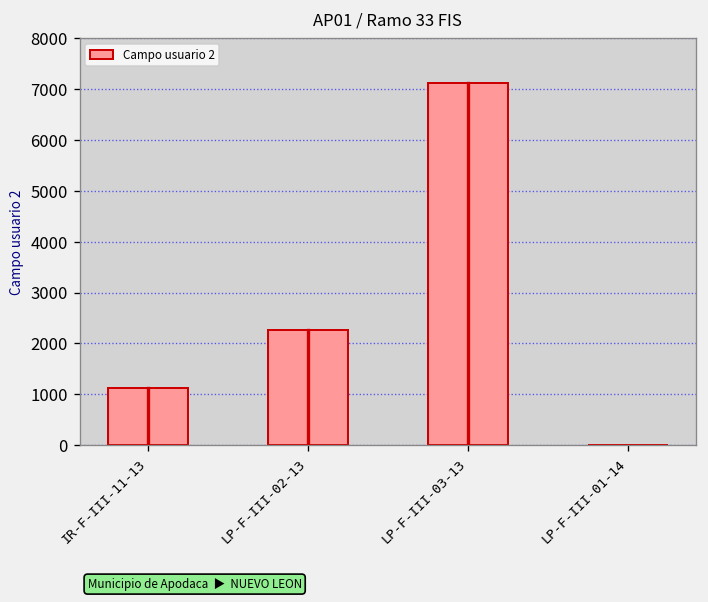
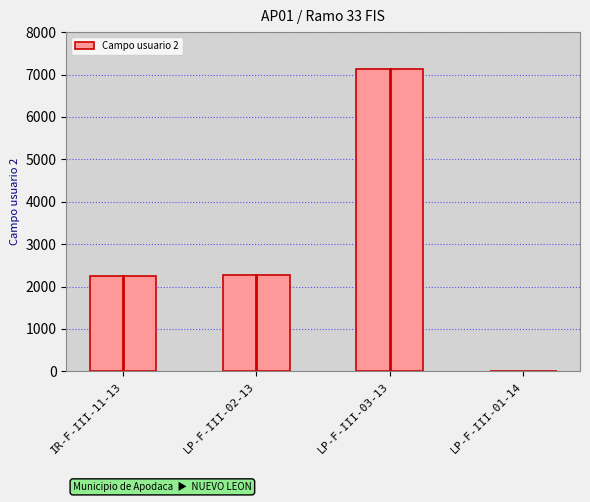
Campo usuario 2, IR-F-III-11-13: 1100 -> 2300
